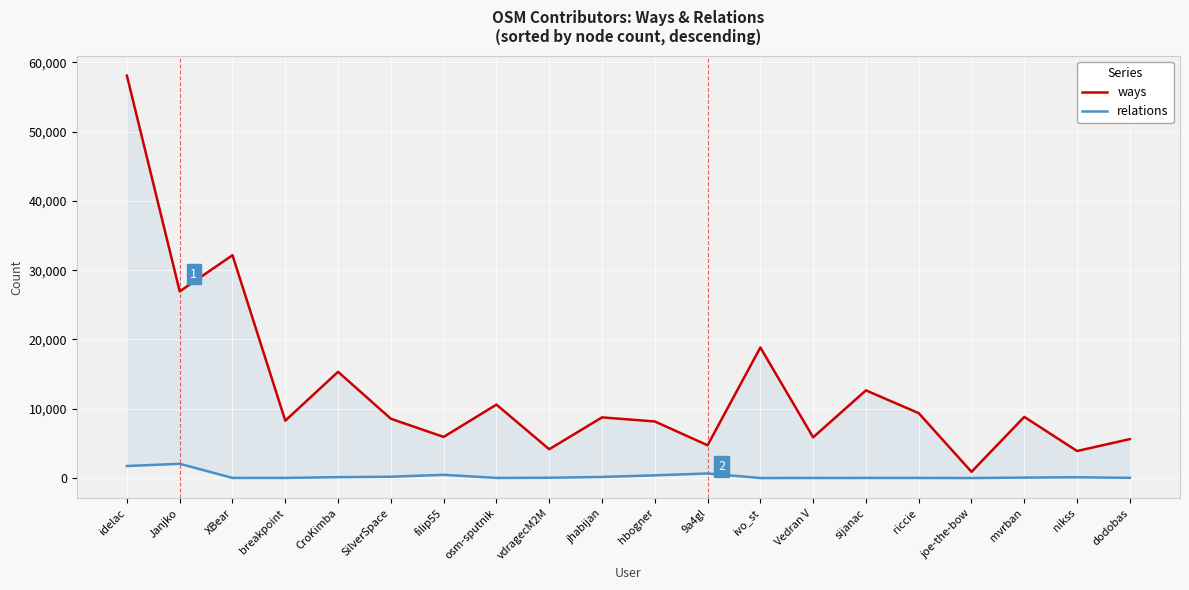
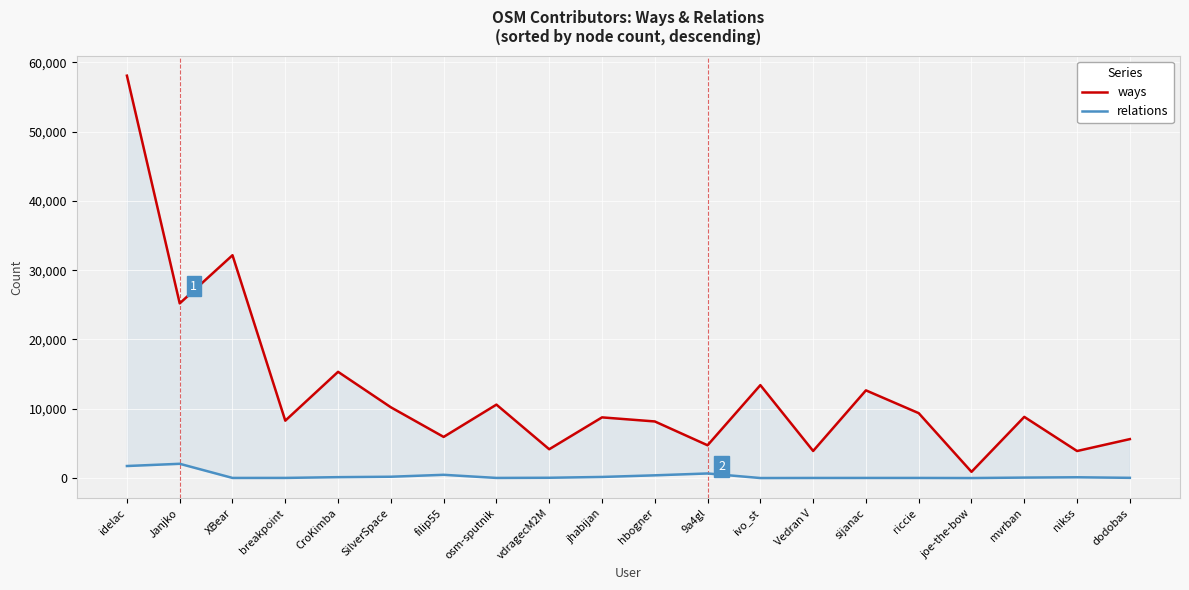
ways, Janjko: 27,000 -> 25,000
ways, SilverSpace: 9,000 -> 10,000
ways, ivo_st: 19,000 -> 13,000
ways, Vedran V: 6,000 -> 4,000
